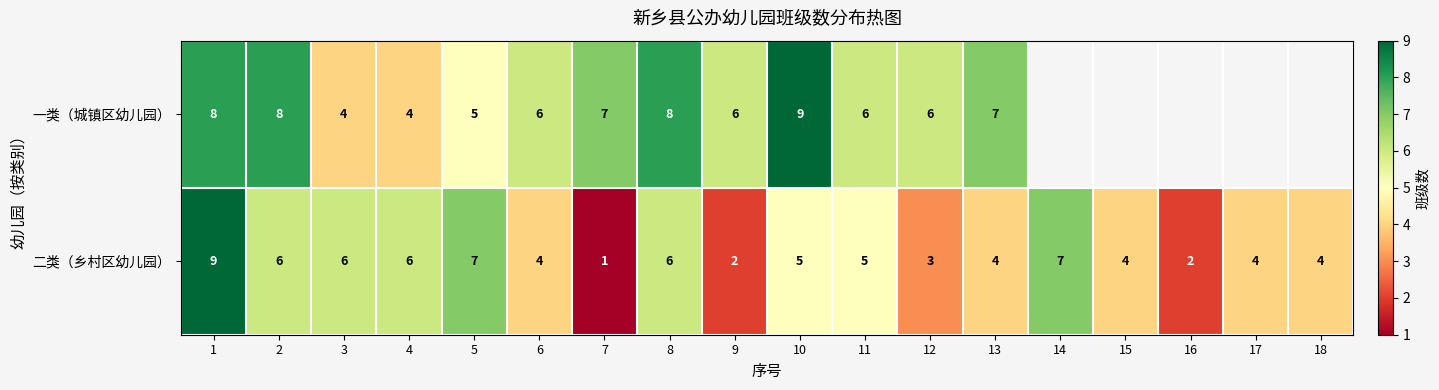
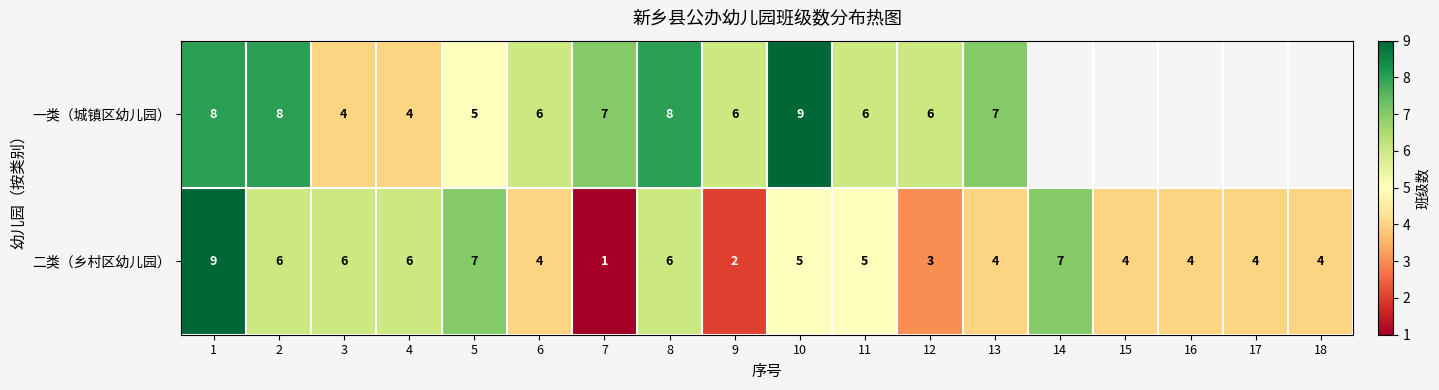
二类（乡村区幼儿园）, 16: 2 -> 4
